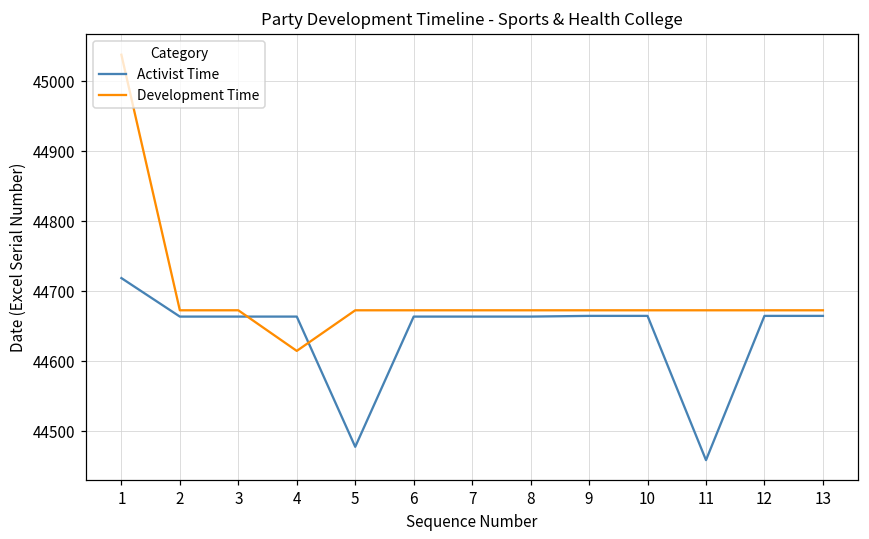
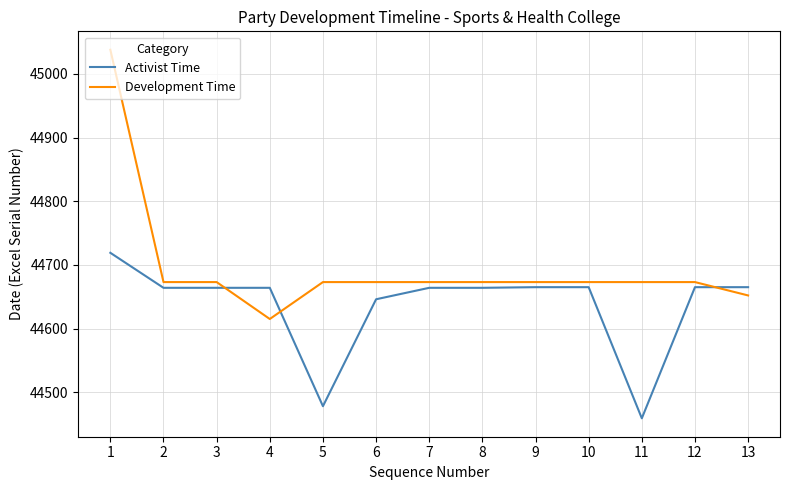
Activist Time, 6: 44660 -> 44650
Development Time, 13: 44670 -> 44650
